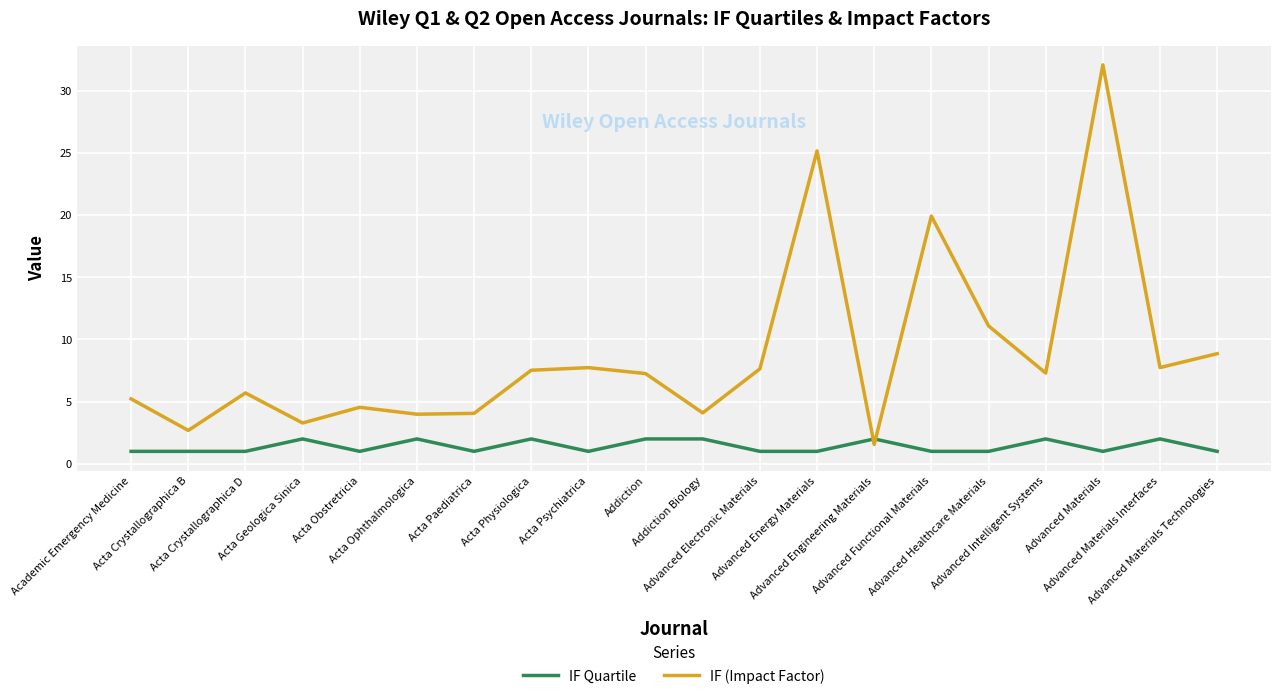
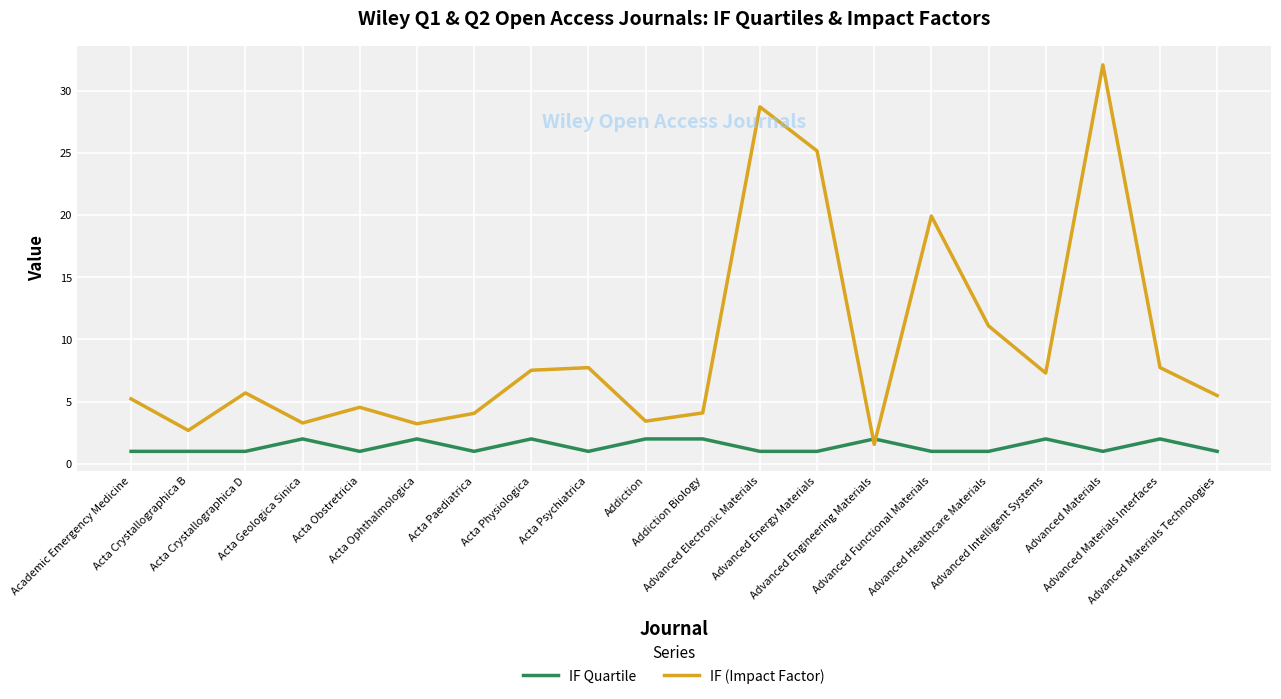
IF (Impact Factor), Acta Ophthalmologica: 4.0 -> 3.2
IF (Impact Factor), Addiction: 7.3 -> 3.4
IF (Impact Factor), Advanced Electronic Materials: 7.6 -> 28.7
IF (Impact Factor), Advanced Materials Technologies: 8.9 -> 5.5
